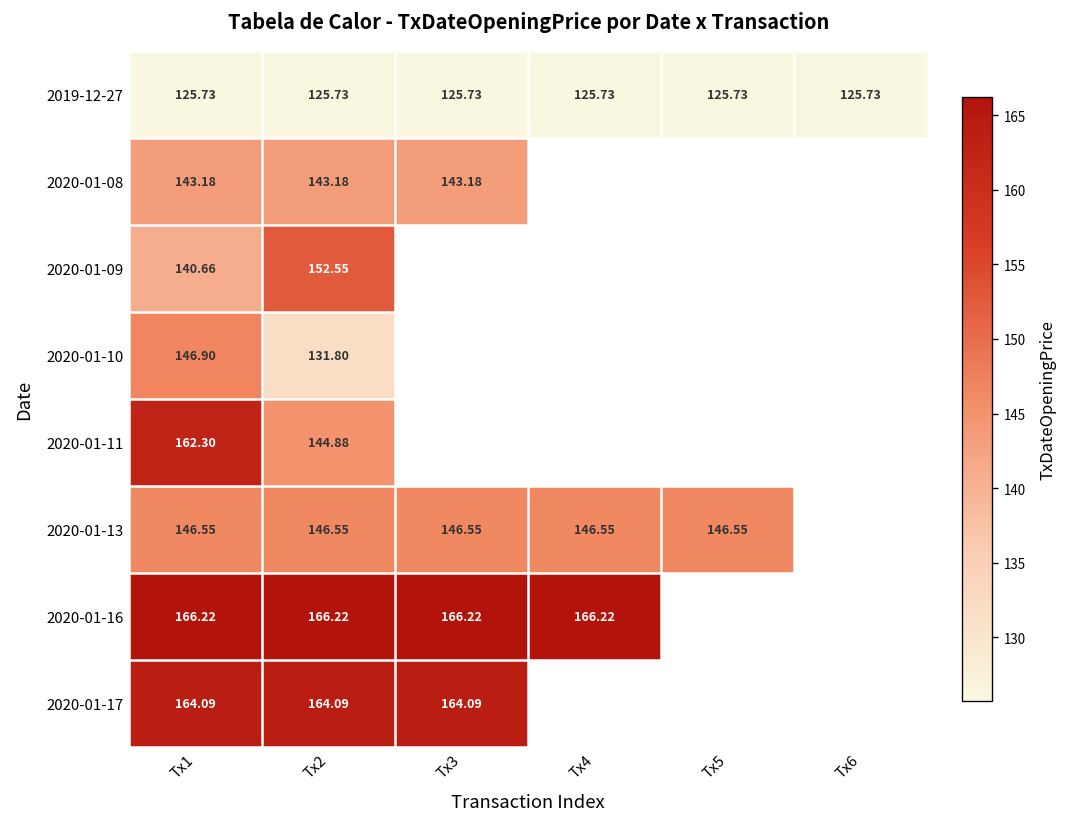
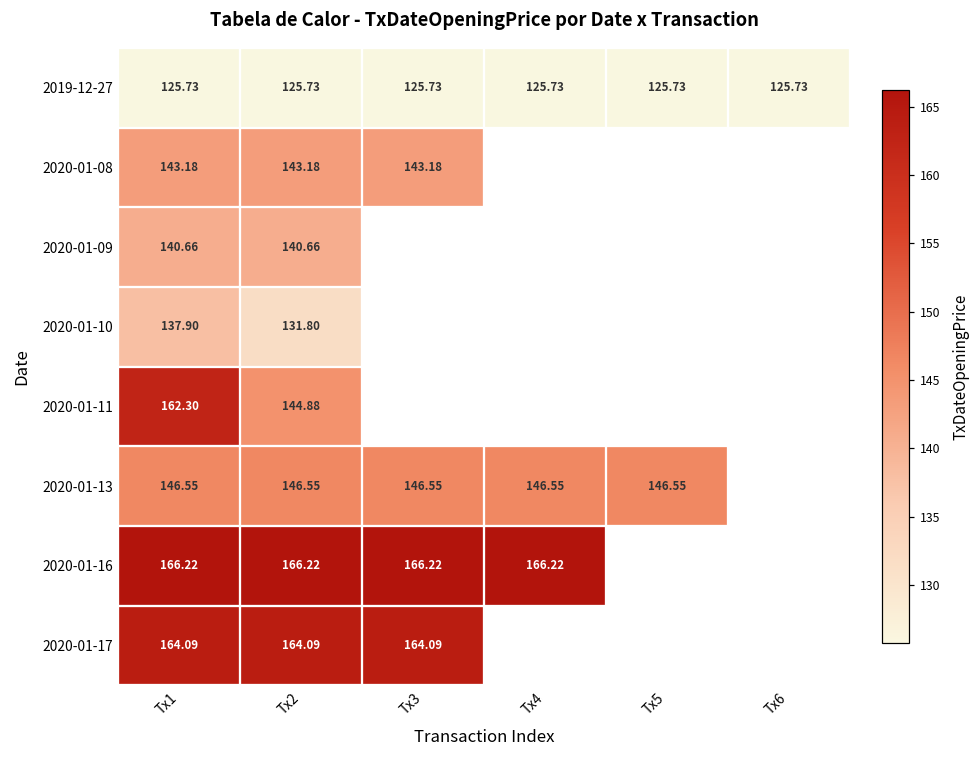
2020-01-09, Tx2: 152.55 -> 140.66
2020-01-10, Tx1: 146.90 -> 137.90
